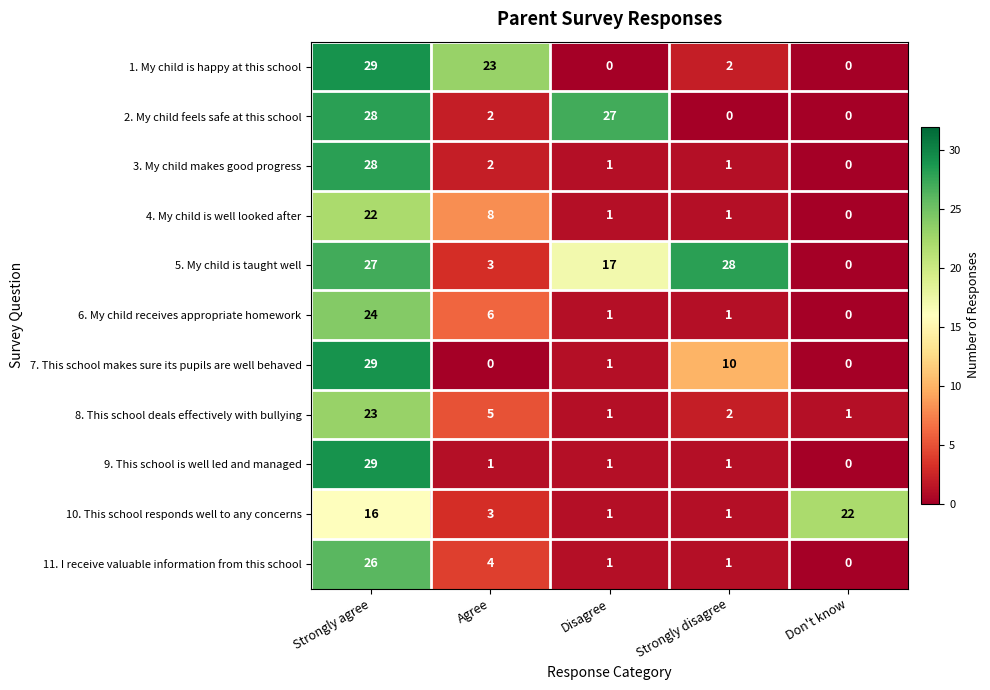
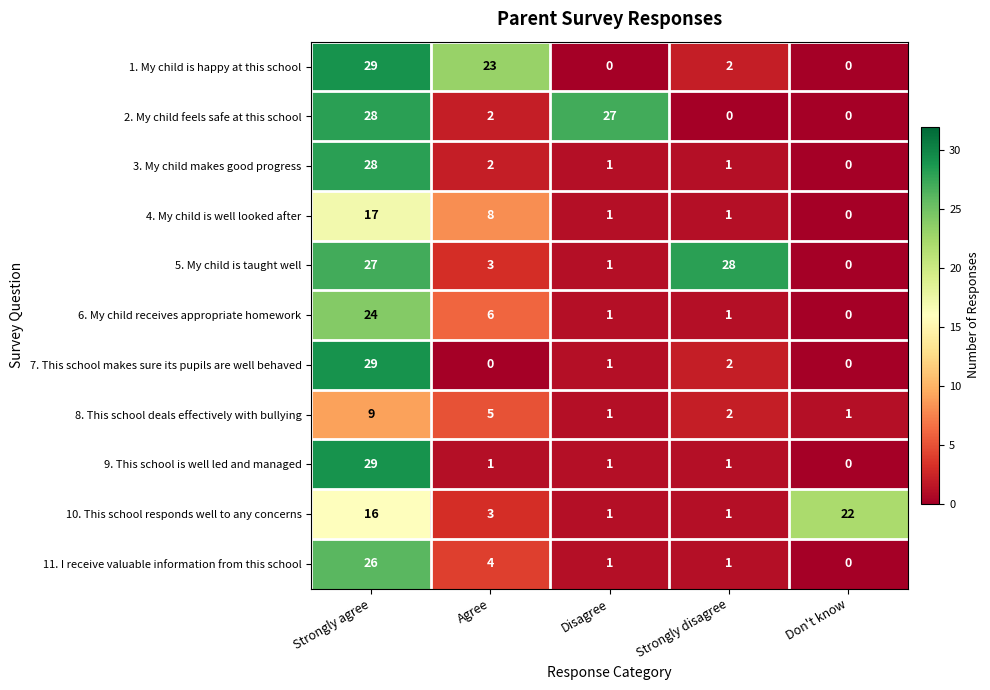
4. My child is well looked after, Strongly agree: 22 -> 17
5. My child is taught well, Disagree: 17 -> 1
7. This school makes sure its pupils are well behaved, Strongly disagree: 10 -> 2
8. This school deals effectively with bullying, Strongly agree: 23 -> 9
